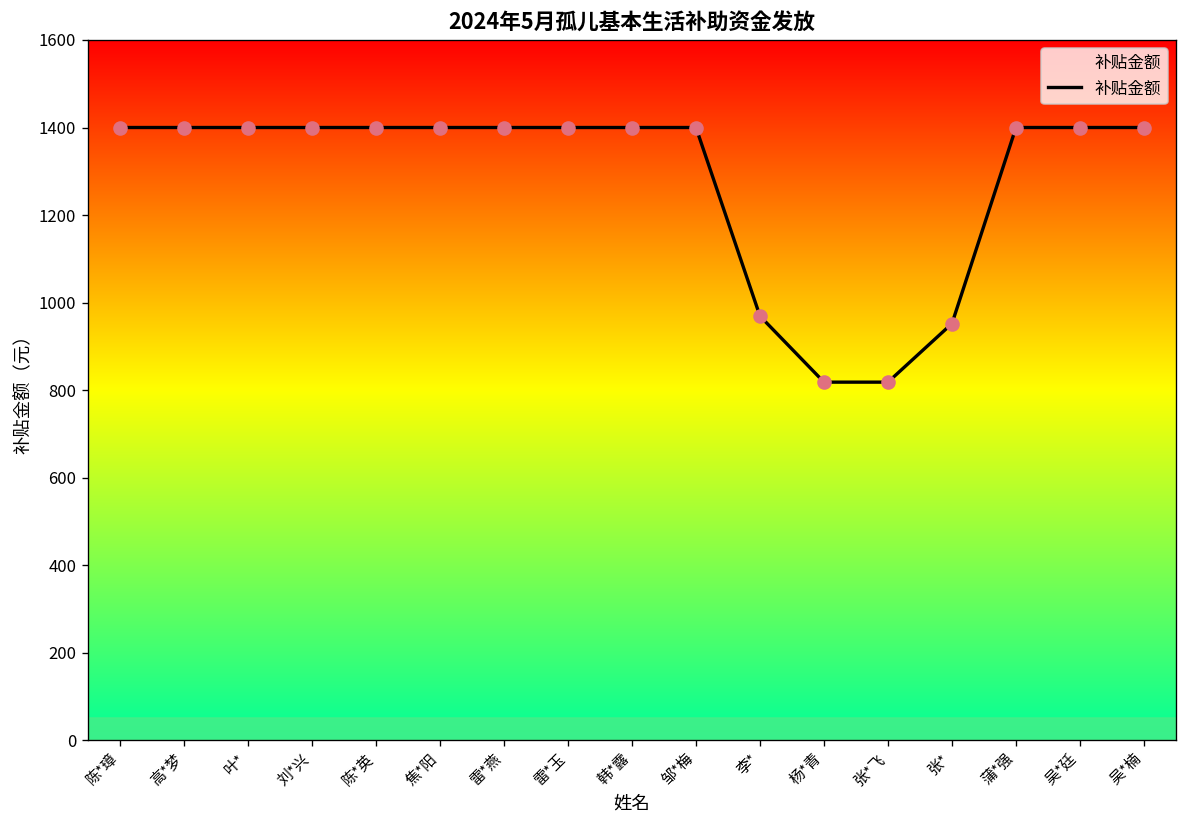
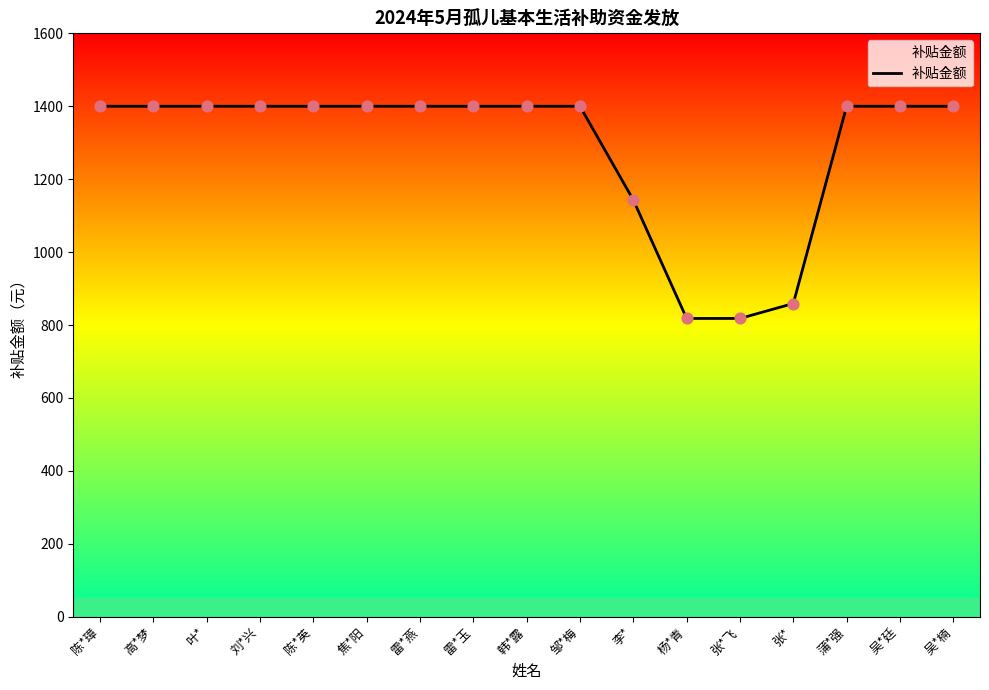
李*: 970 -> 1140
张*: 950 -> 860
